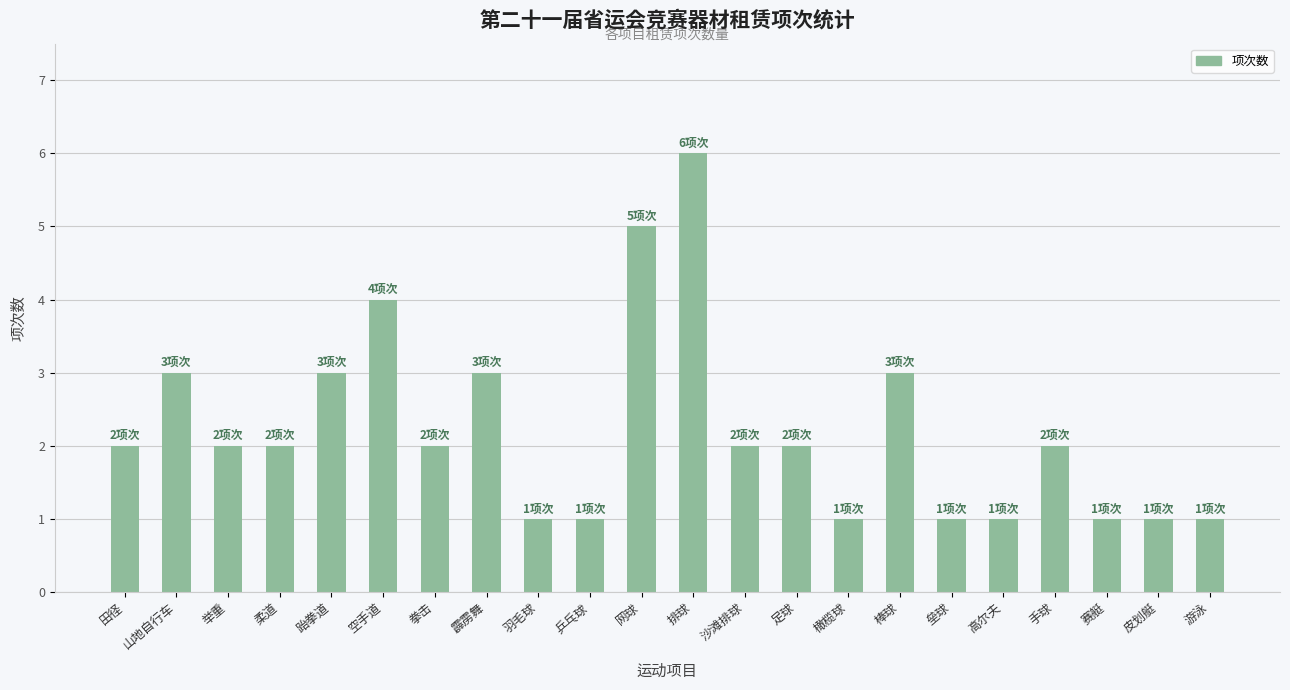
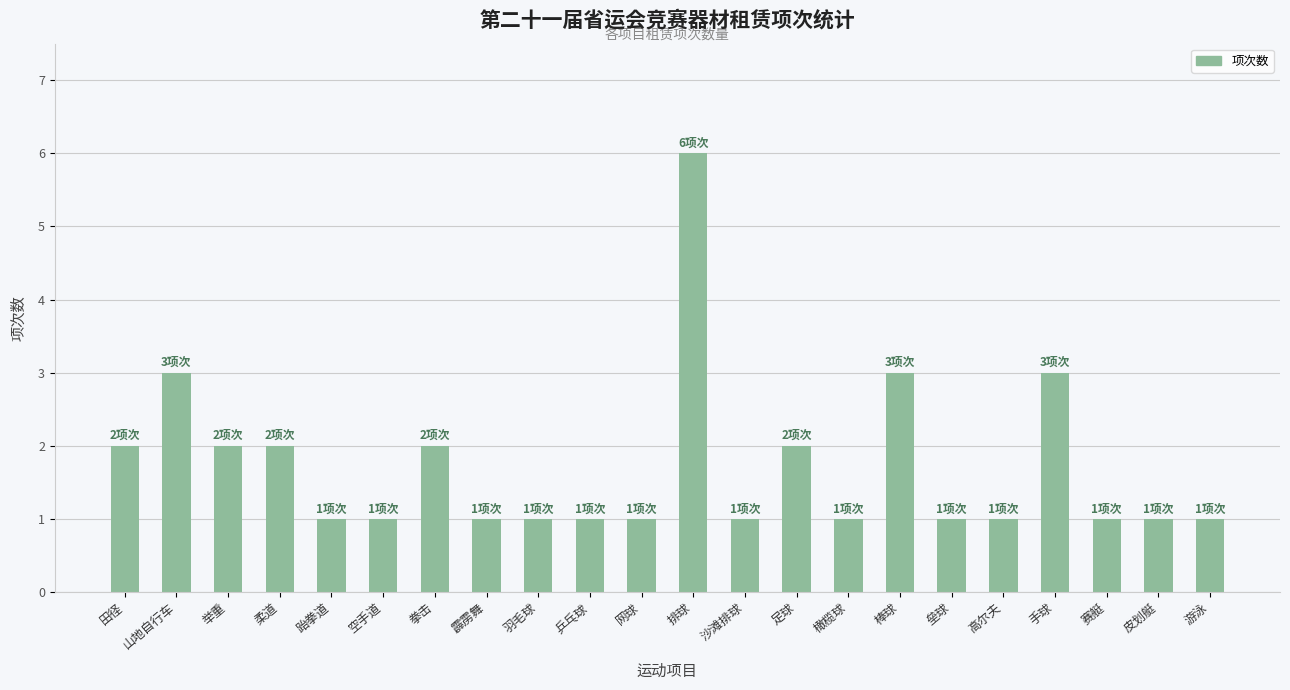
跆拳道: 3 -> 1
空手道: 4 -> 1
霹雳舞: 3 -> 1
网球: 5 -> 1
沙滩排球: 2 -> 1
手球: 2 -> 3
